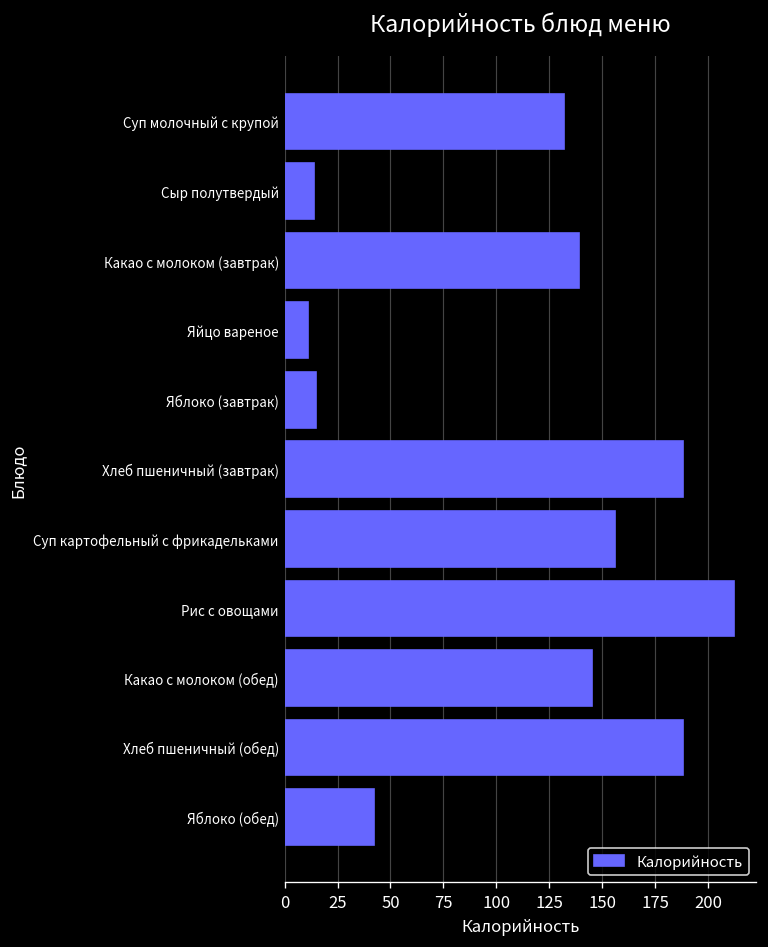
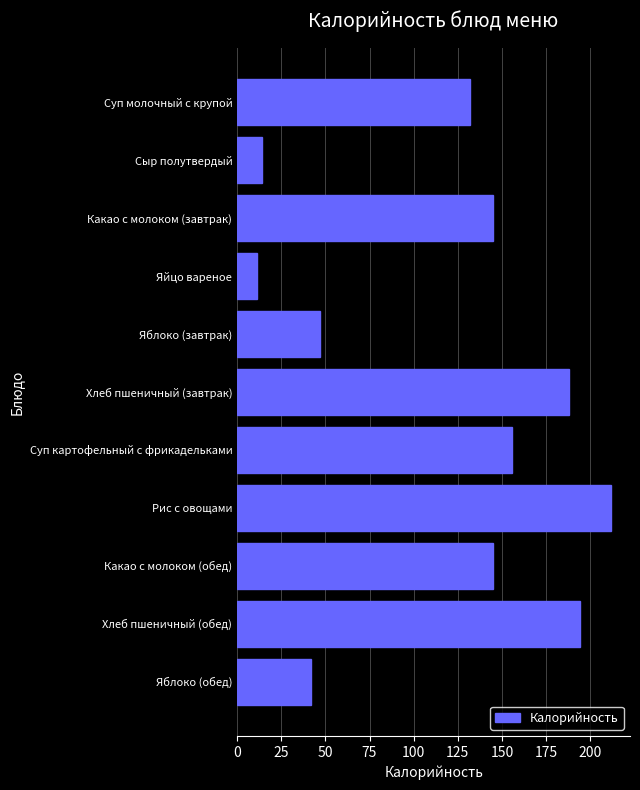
Какао с молоком (завтрак): 139 -> 145
Яблоко (завтрак): 15 -> 47
Хлеб пшеничный (обед): 188 -> 194
